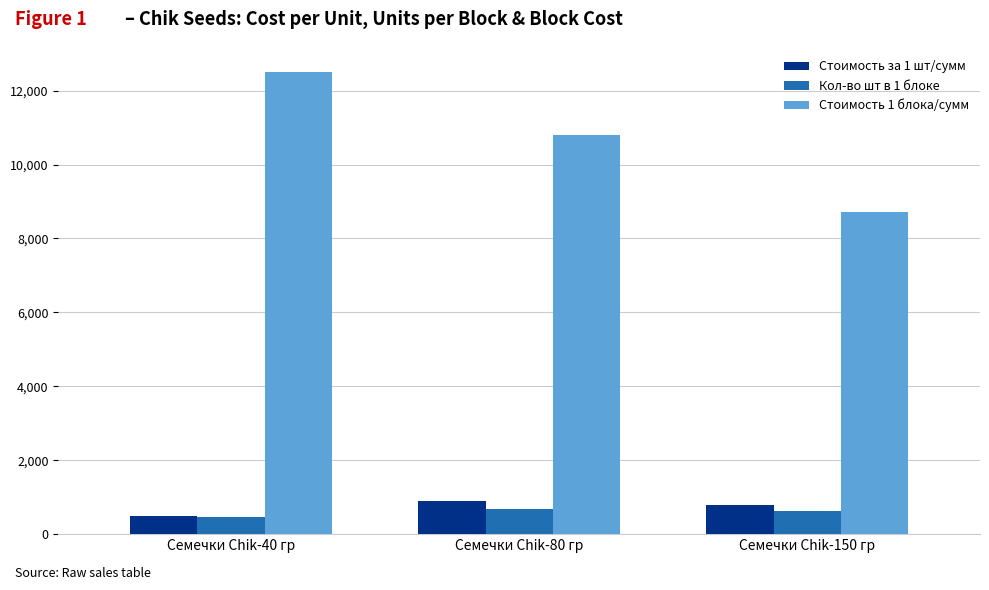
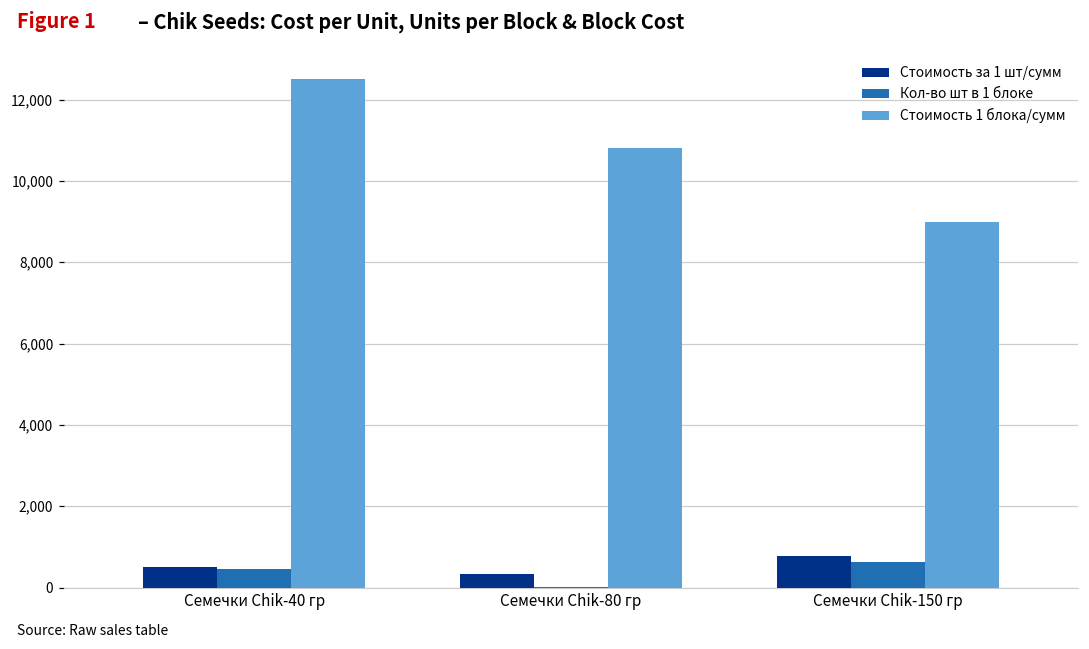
Стоимость за 1 шт/сумм, Семечки Chik-80 гр: 900 -> 300
Кол-во шт в 1 блоке, Семечки Chik-80 гр: 700 -> 0
Стоимость 1 блока/сумм, Семечки Chik-150 гр: 8,700 -> 9,000
